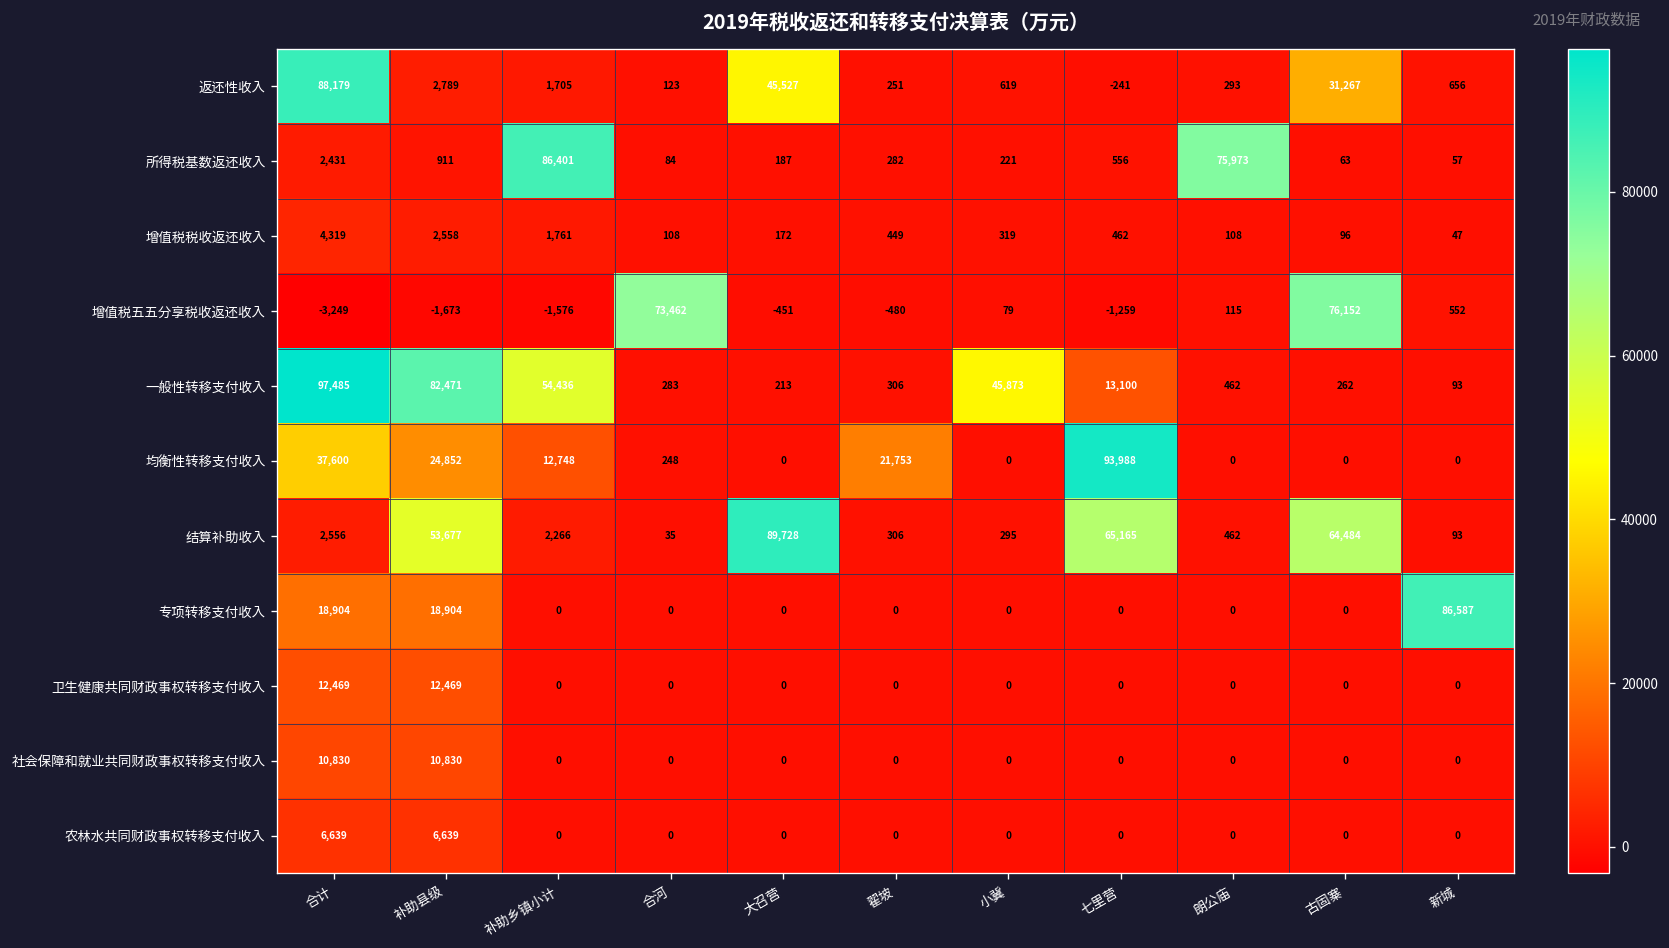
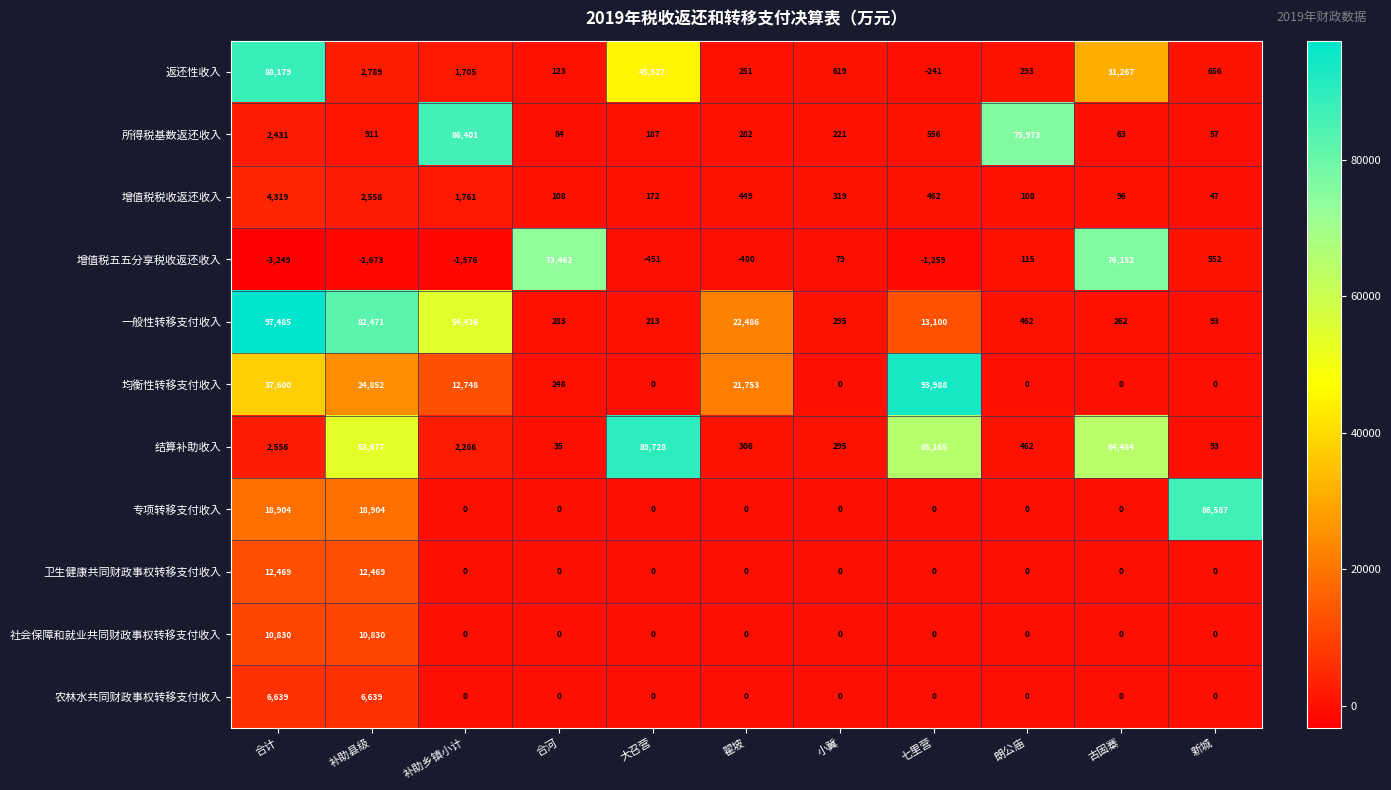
一般性转移支付收入, 翟坡: 306 -> 22,486
一般性转移支付收入, 小冀: 45,873 -> 295
